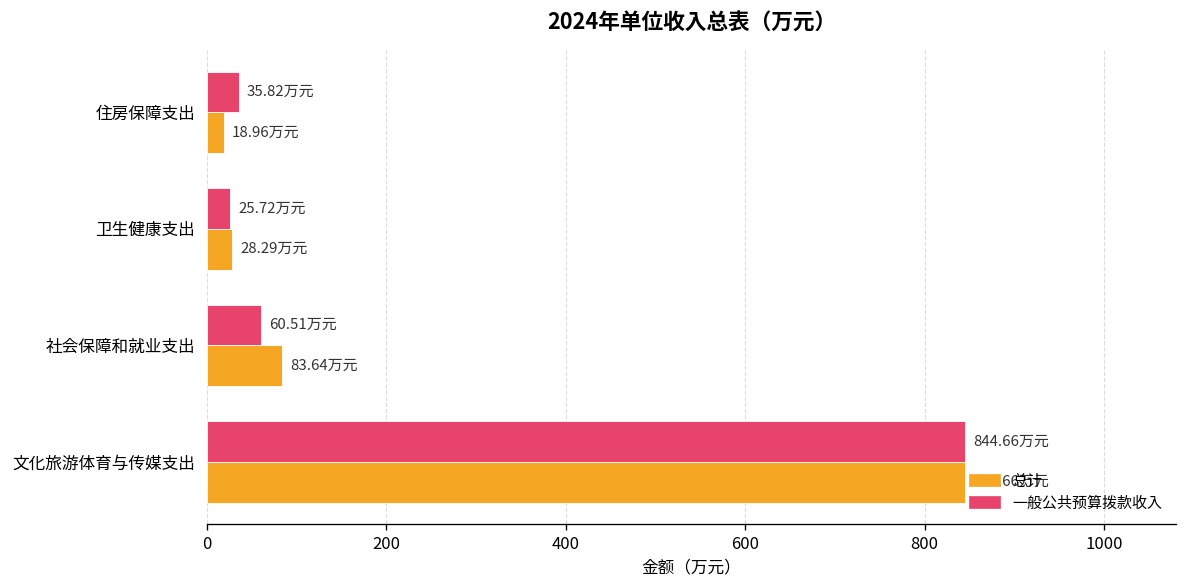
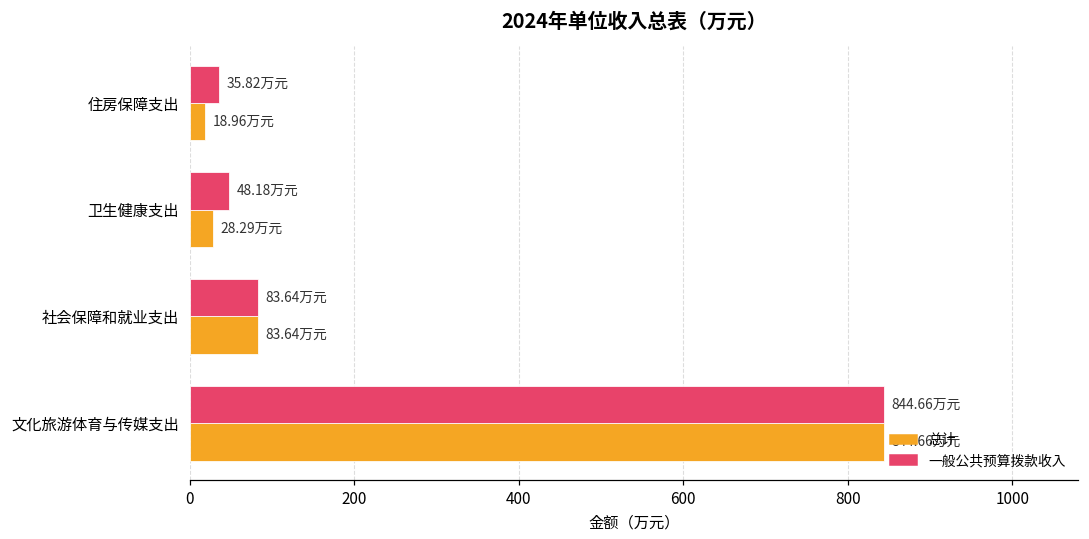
一般公共预算拨款收入, 卫生健康支出: 25.72 -> 48.18
一般公共预算拨款收入, 社会保障和就业支出: 60.51 -> 83.64
